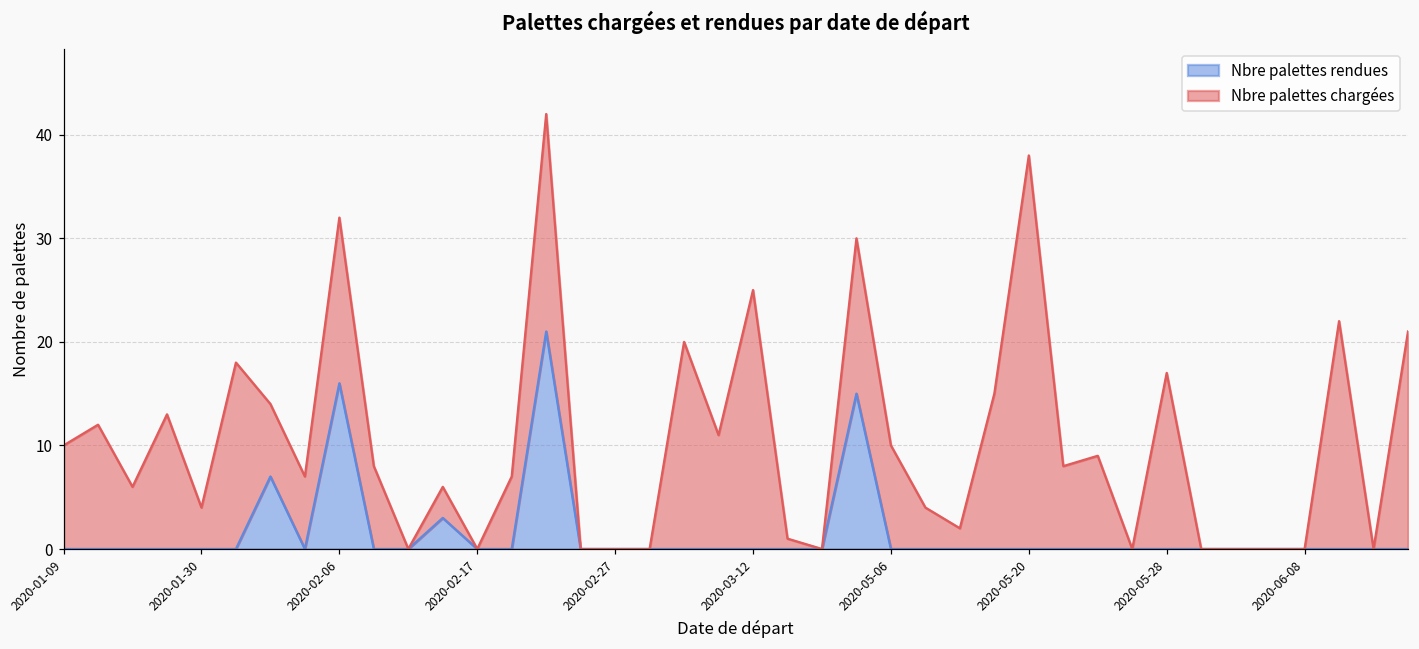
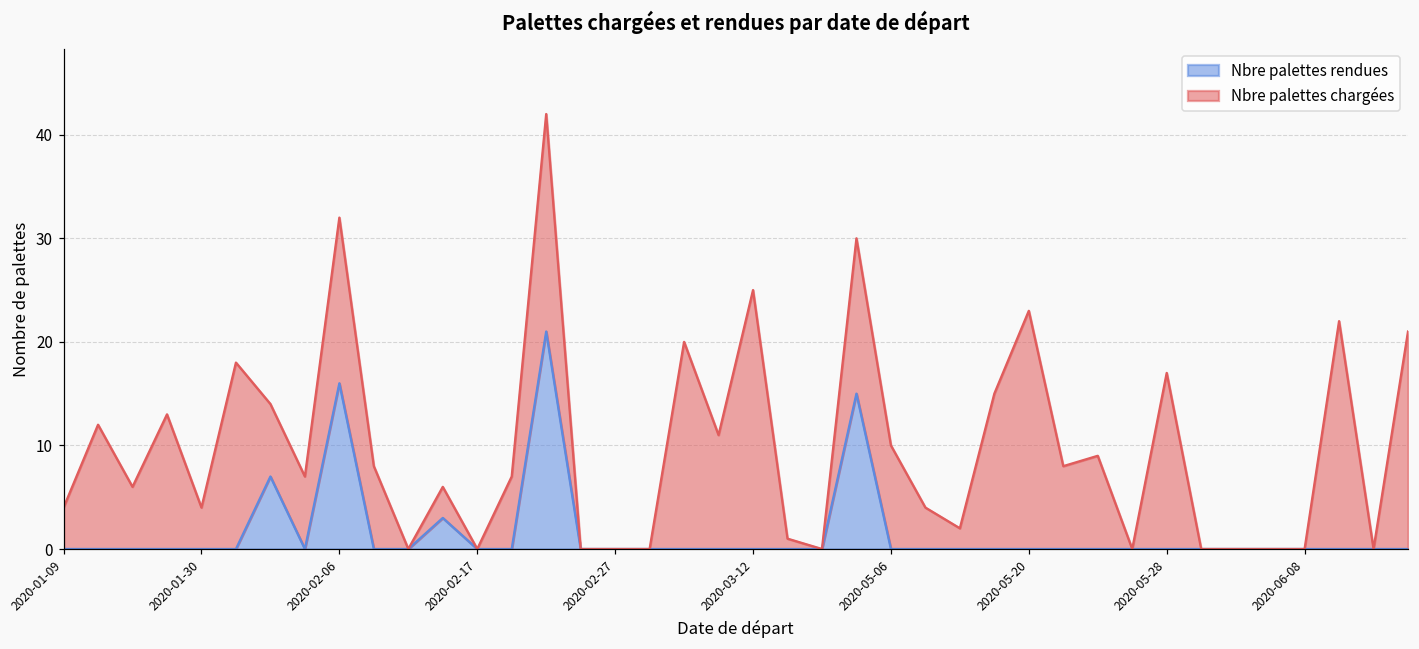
Nbre palettes chargées, 2020-01-09: 10 -> 4
Nbre palettes chargées, 2020-05-20: 38 -> 23
